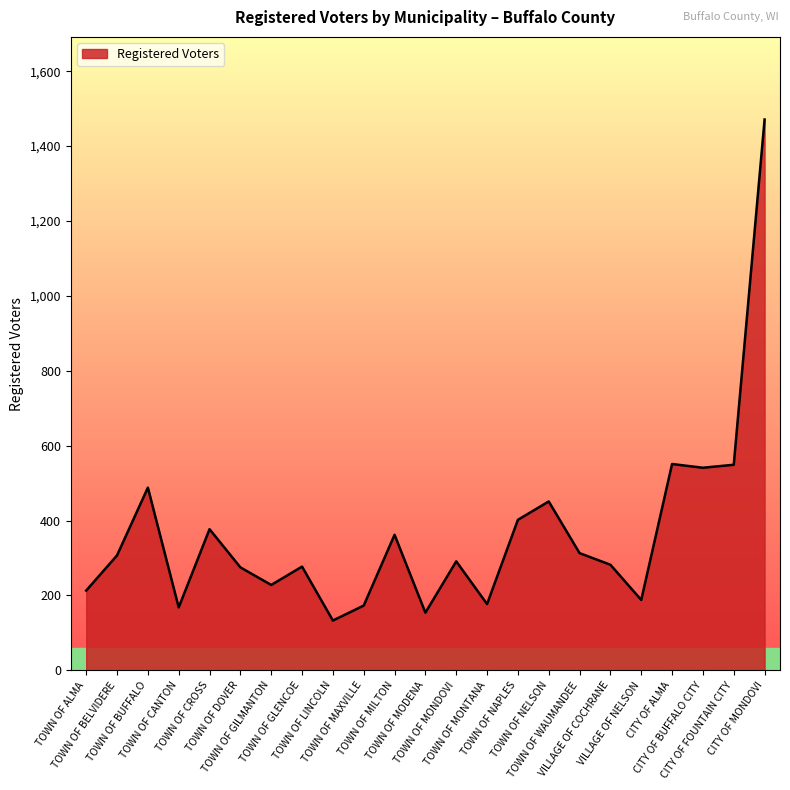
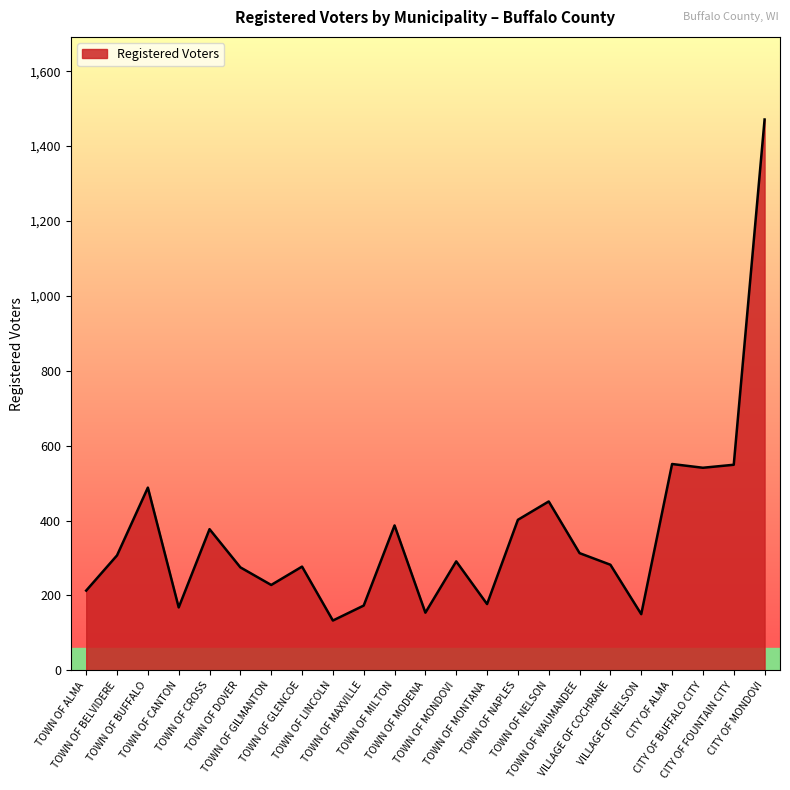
TOWN OF MILTON: 360 -> 390
VILLAGE OF NELSON: 190 -> 150
